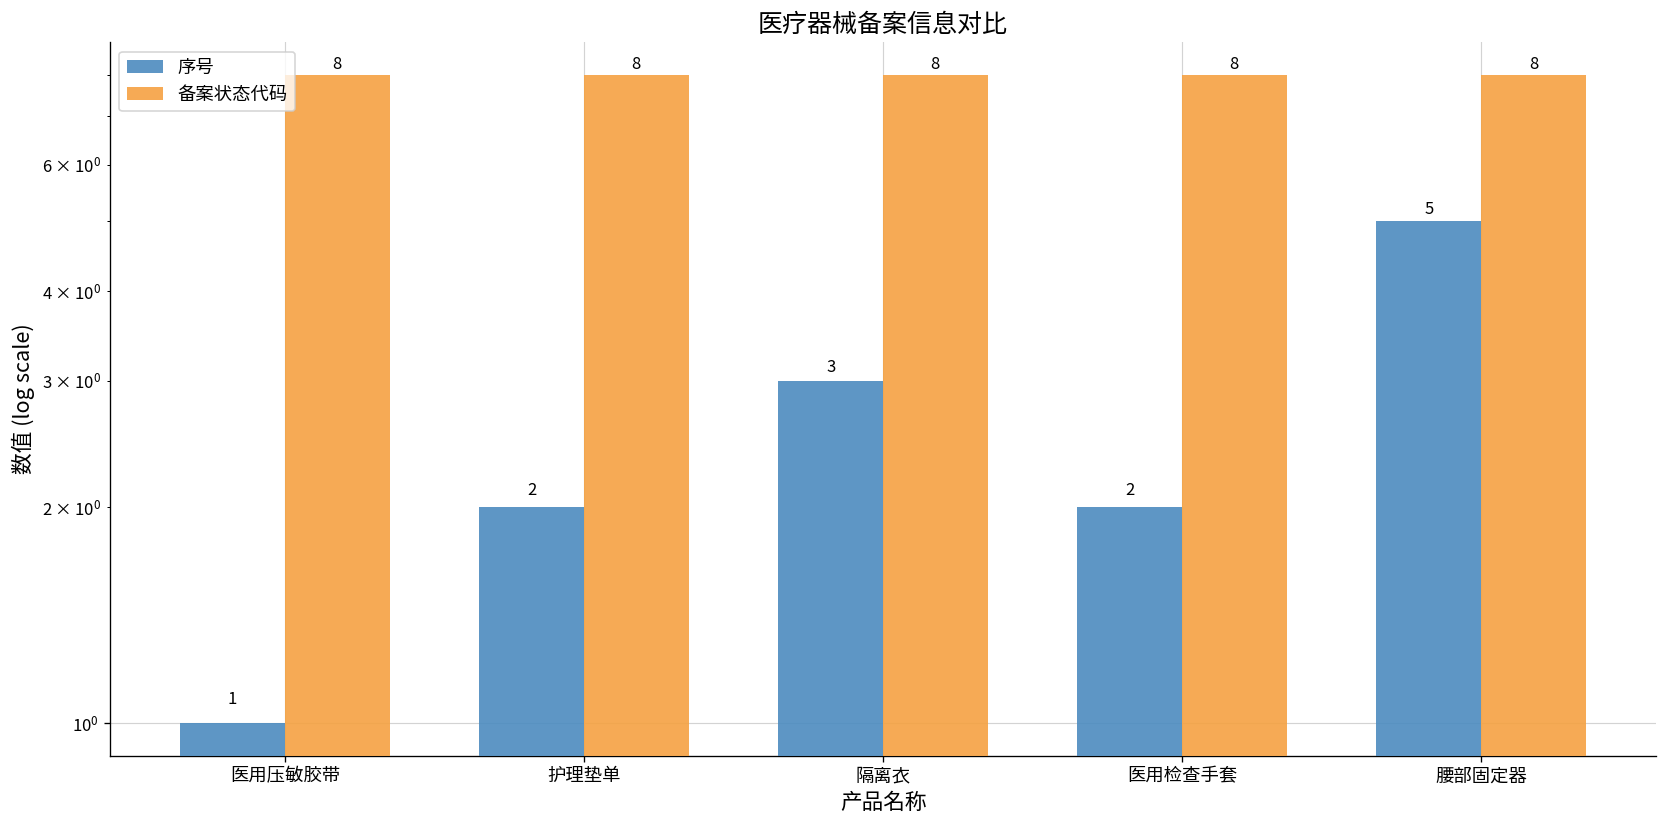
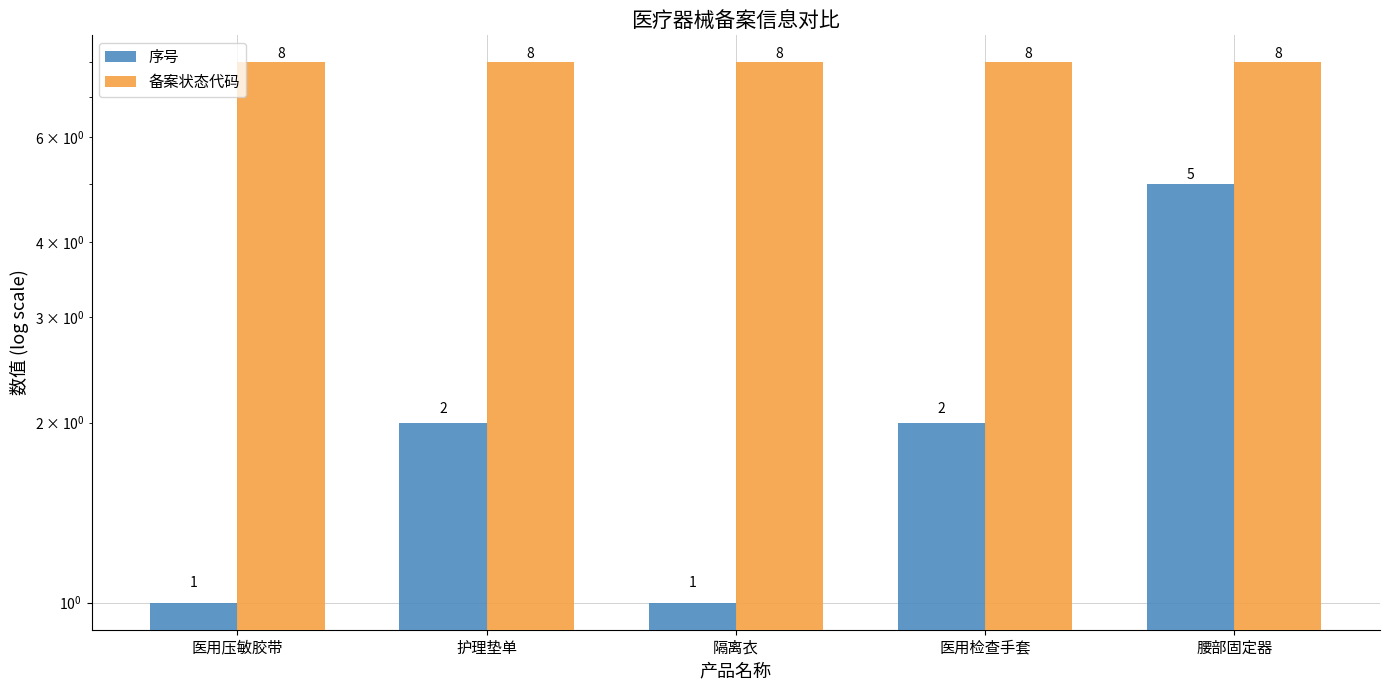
序号, 隔离衣: 3 -> 1
